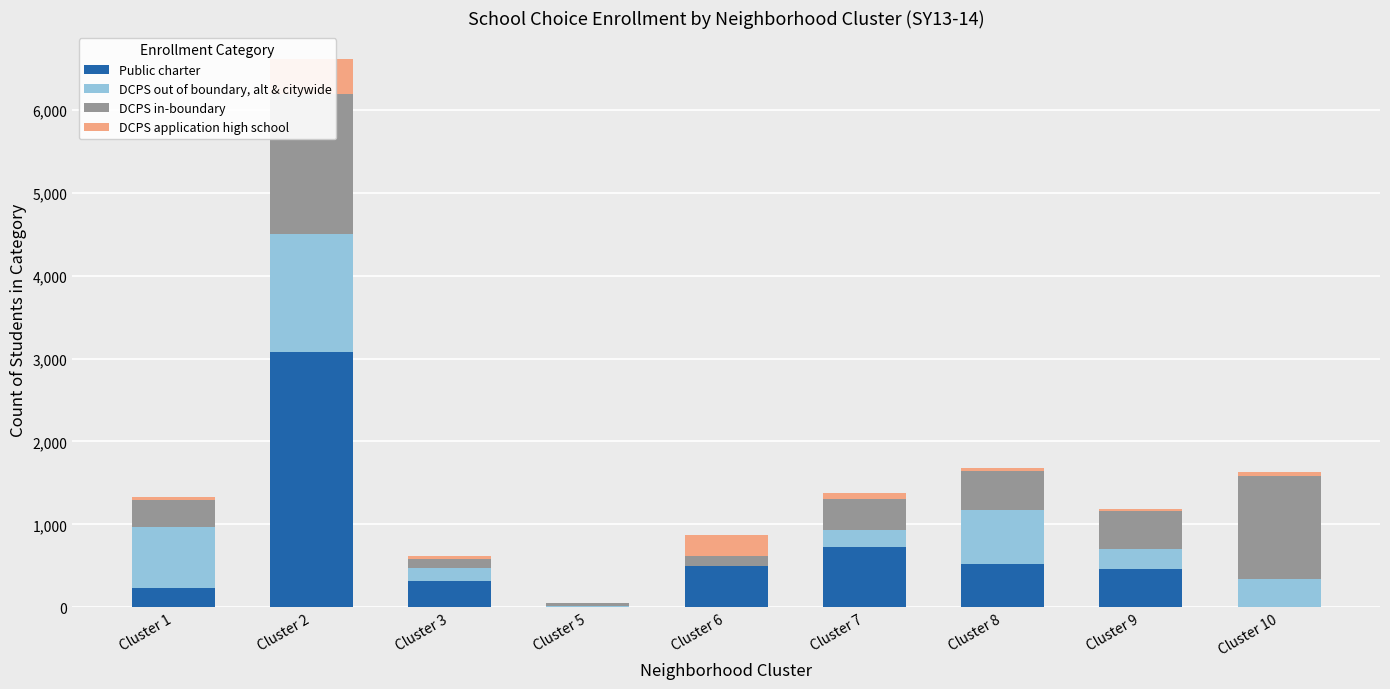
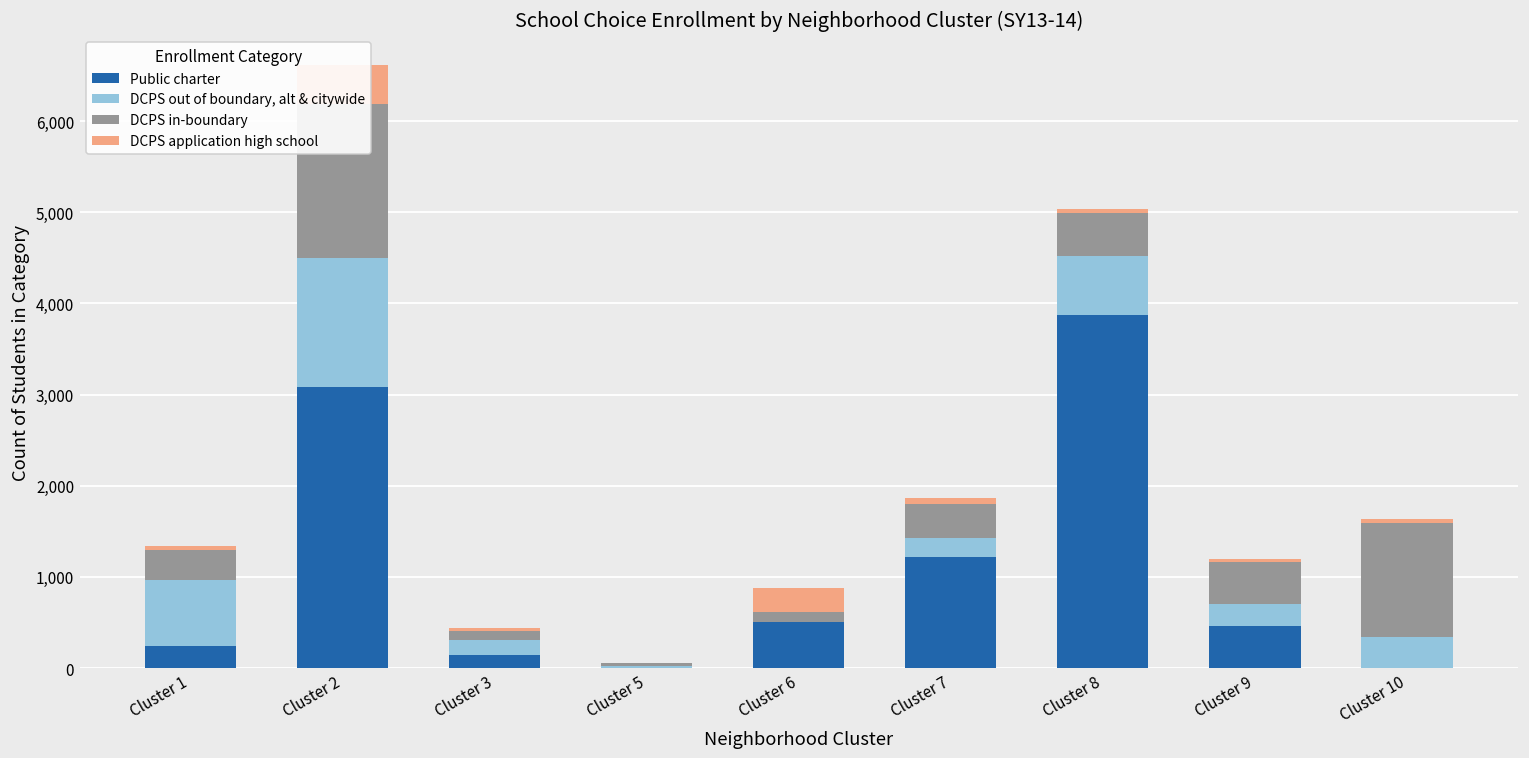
Public charter, Cluster 3: 300 -> 100
Public charter, Cluster 7: 700 -> 1,200
Public charter, Cluster 8: 500 -> 3,900
